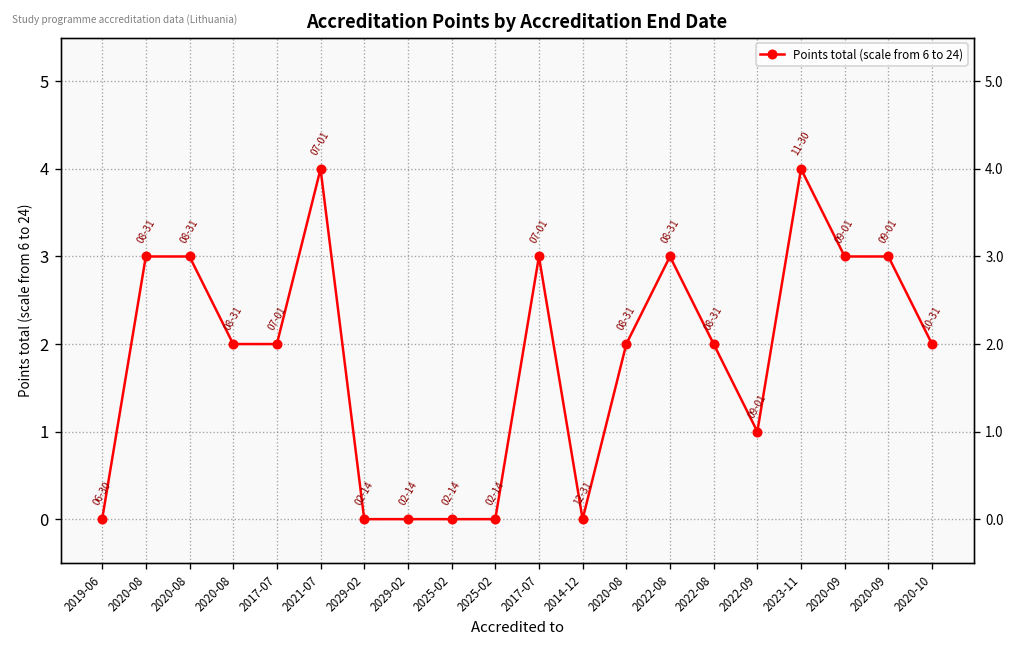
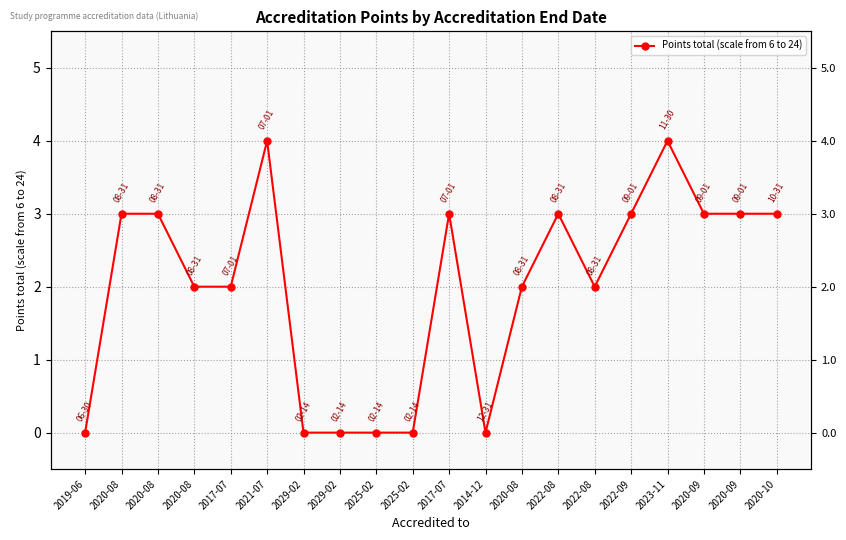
2022-09: 1 -> 3
2020-10: 2 -> 3
